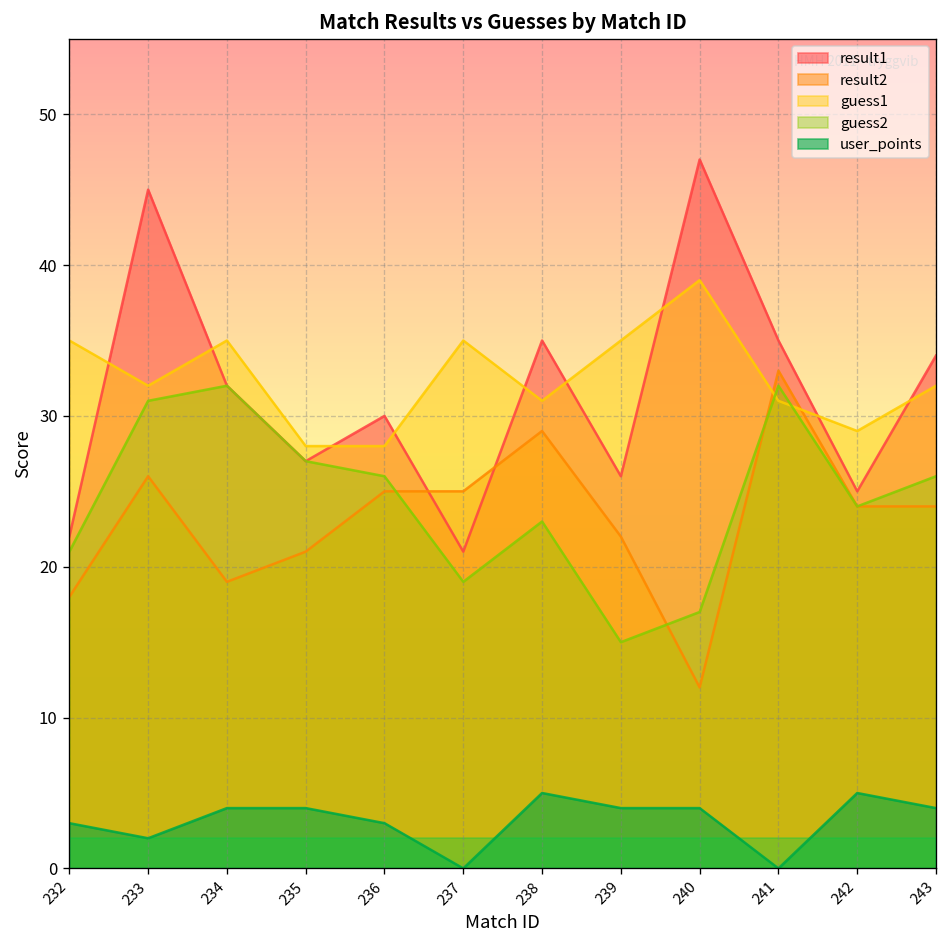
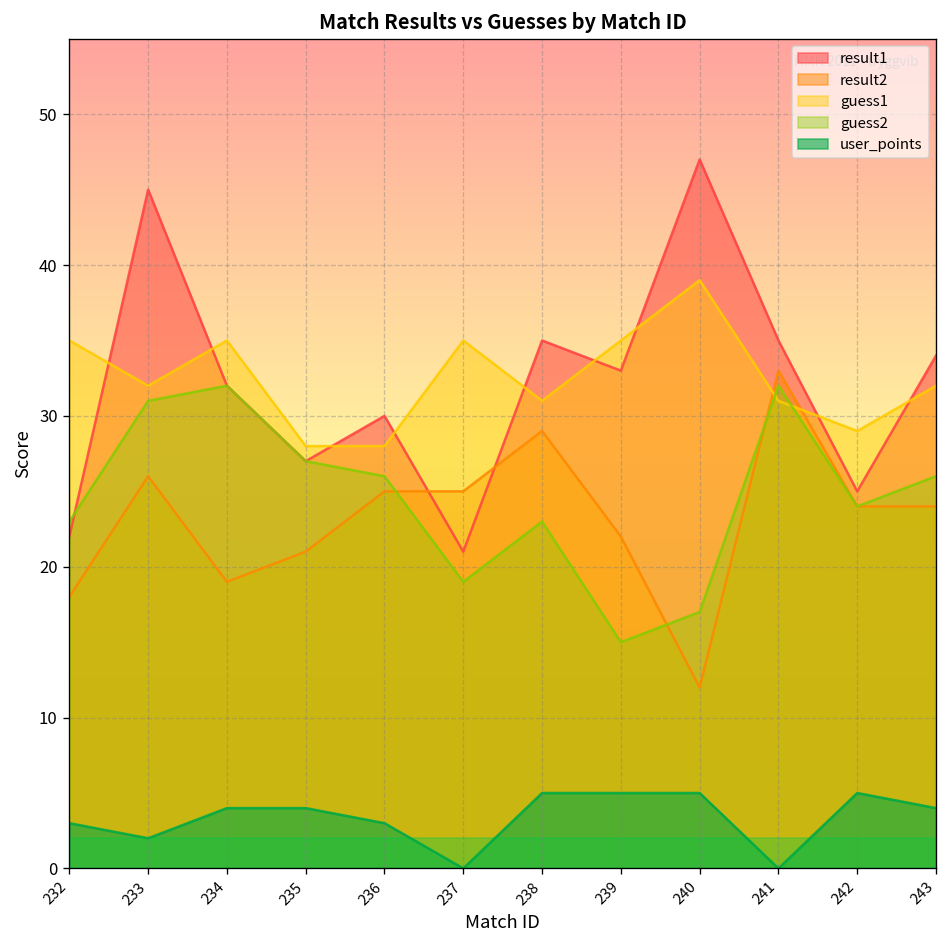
guess2, 232: 21 -> 23
result1, 239: 26 -> 33
user_points, 239: 4 -> 5
user_points, 240: 4 -> 5
